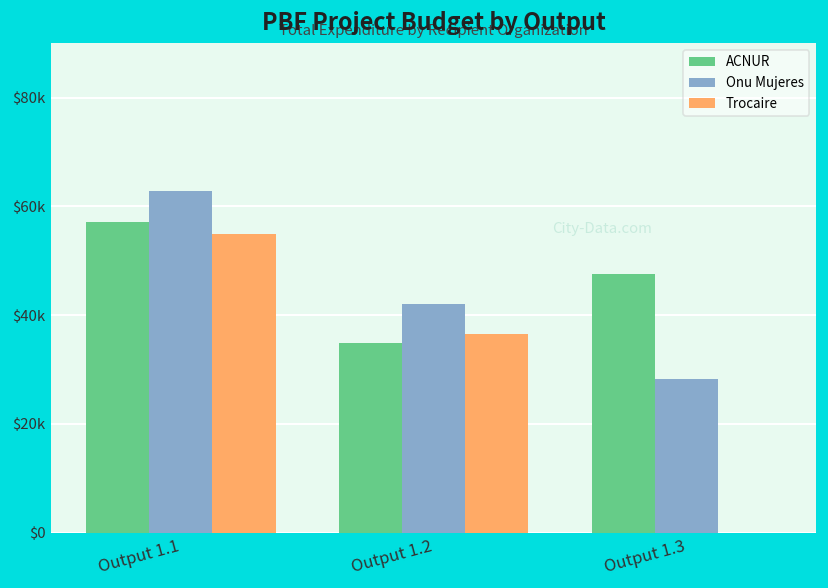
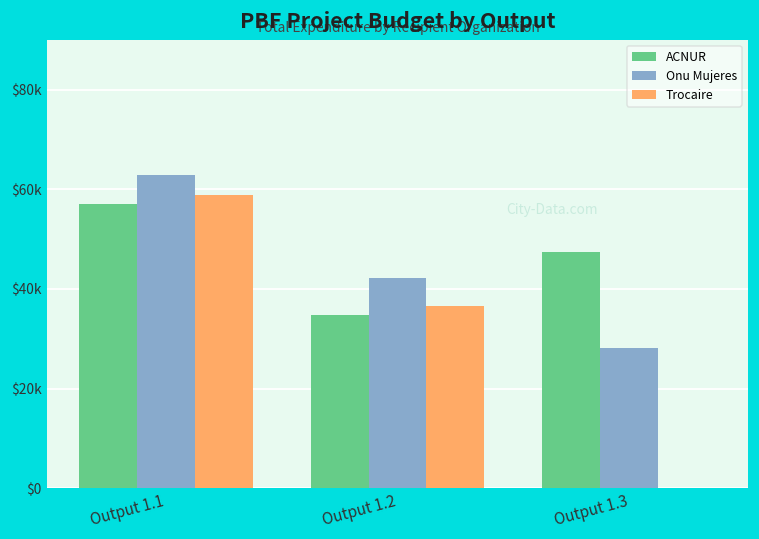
Trocaire, Output 1.1: $55000 -> $59000
